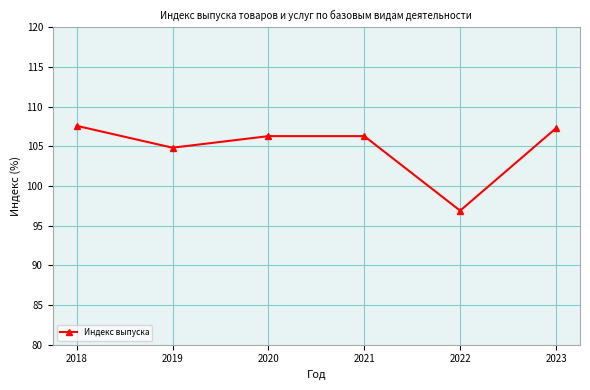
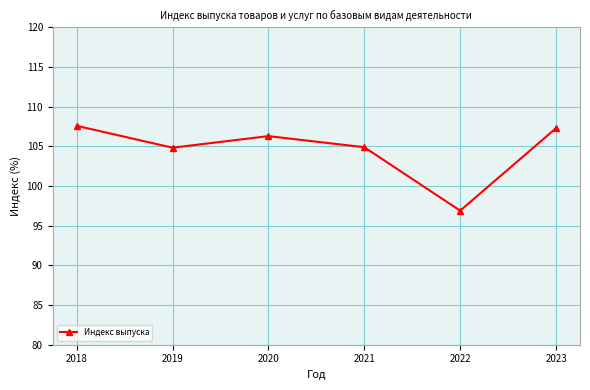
2021: 106 -> 105
